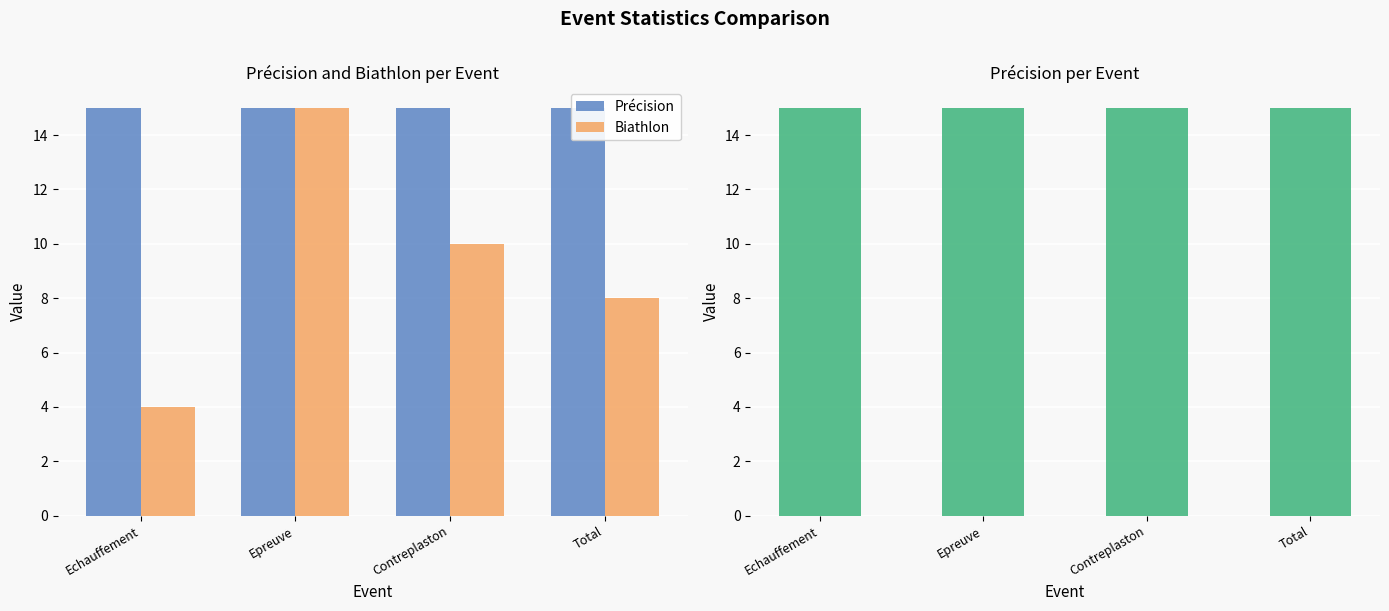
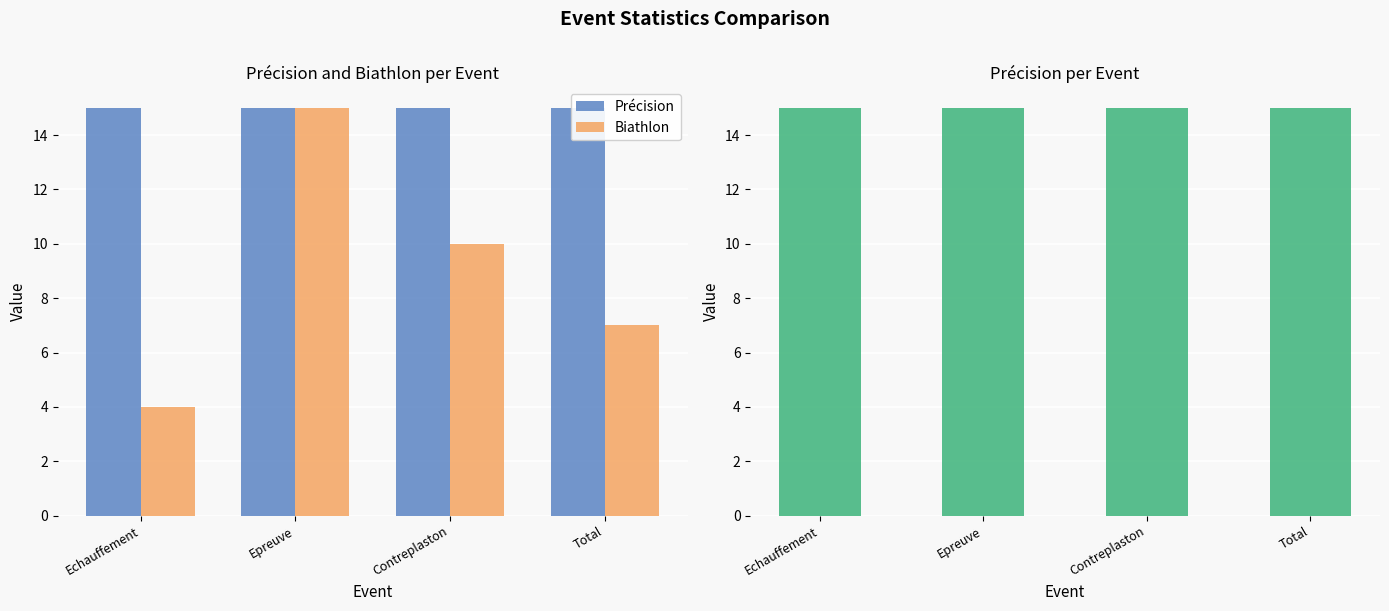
Précision and Biathlon per Event, Biathlon, Total: 8 -> 7
